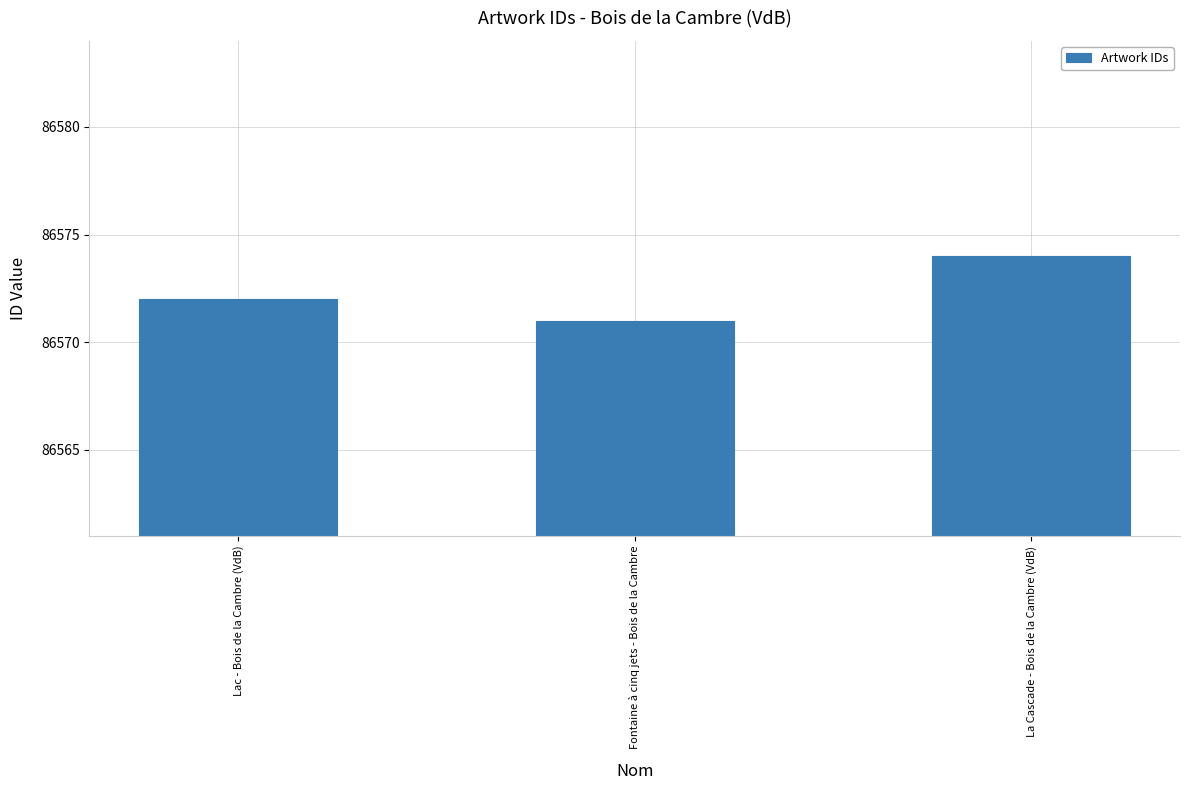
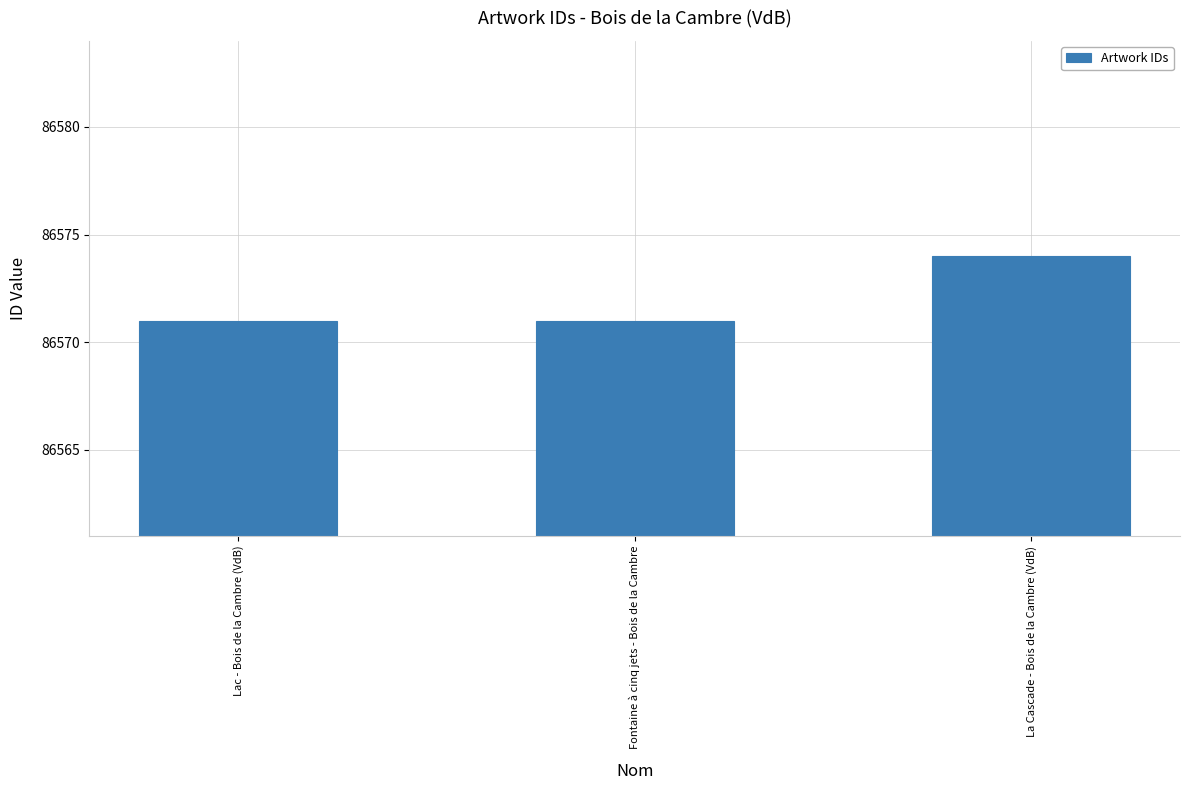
Lac - Bois de la Cambre (VdB): 86572 -> 86571
